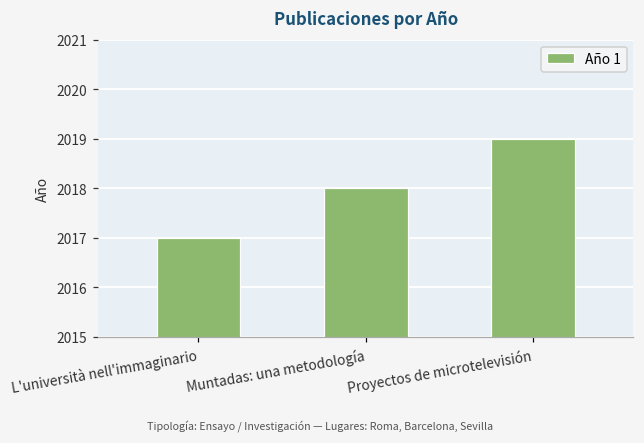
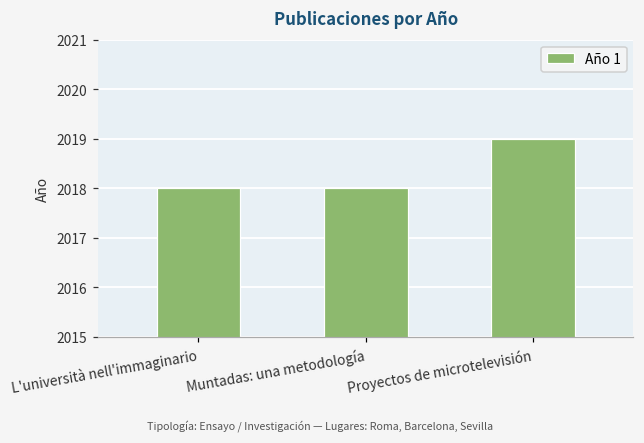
L'università nell'immaginario: 2017 -> 2018
